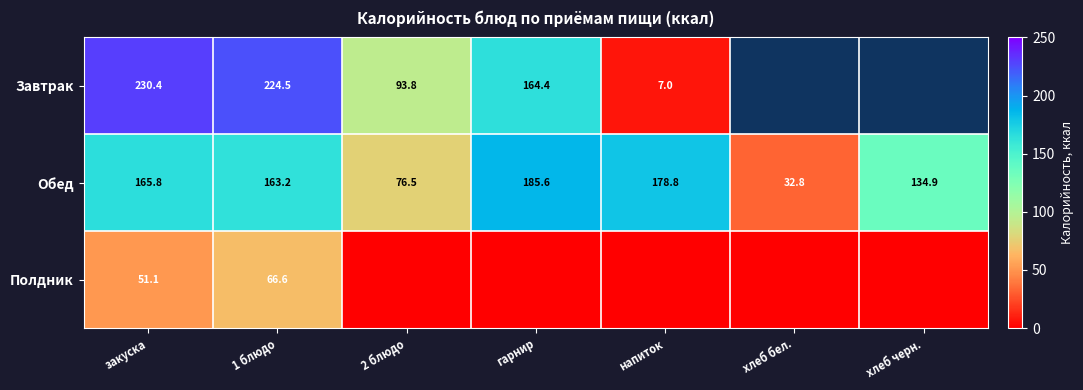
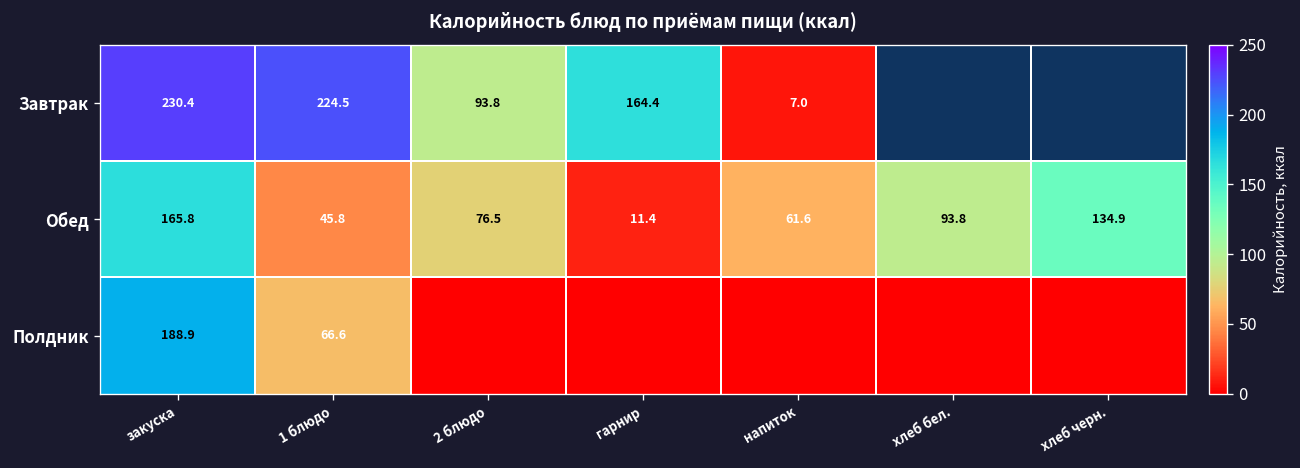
Обед, 1 блюдо: 163.2 -> 45.8
Обед, гарнир: 185.6 -> 11.4
Обед, напиток: 178.8 -> 61.6
Обед, хлеб бел.: 32.8 -> 93.8
Полдник, закуска: 51.1 -> 188.9
